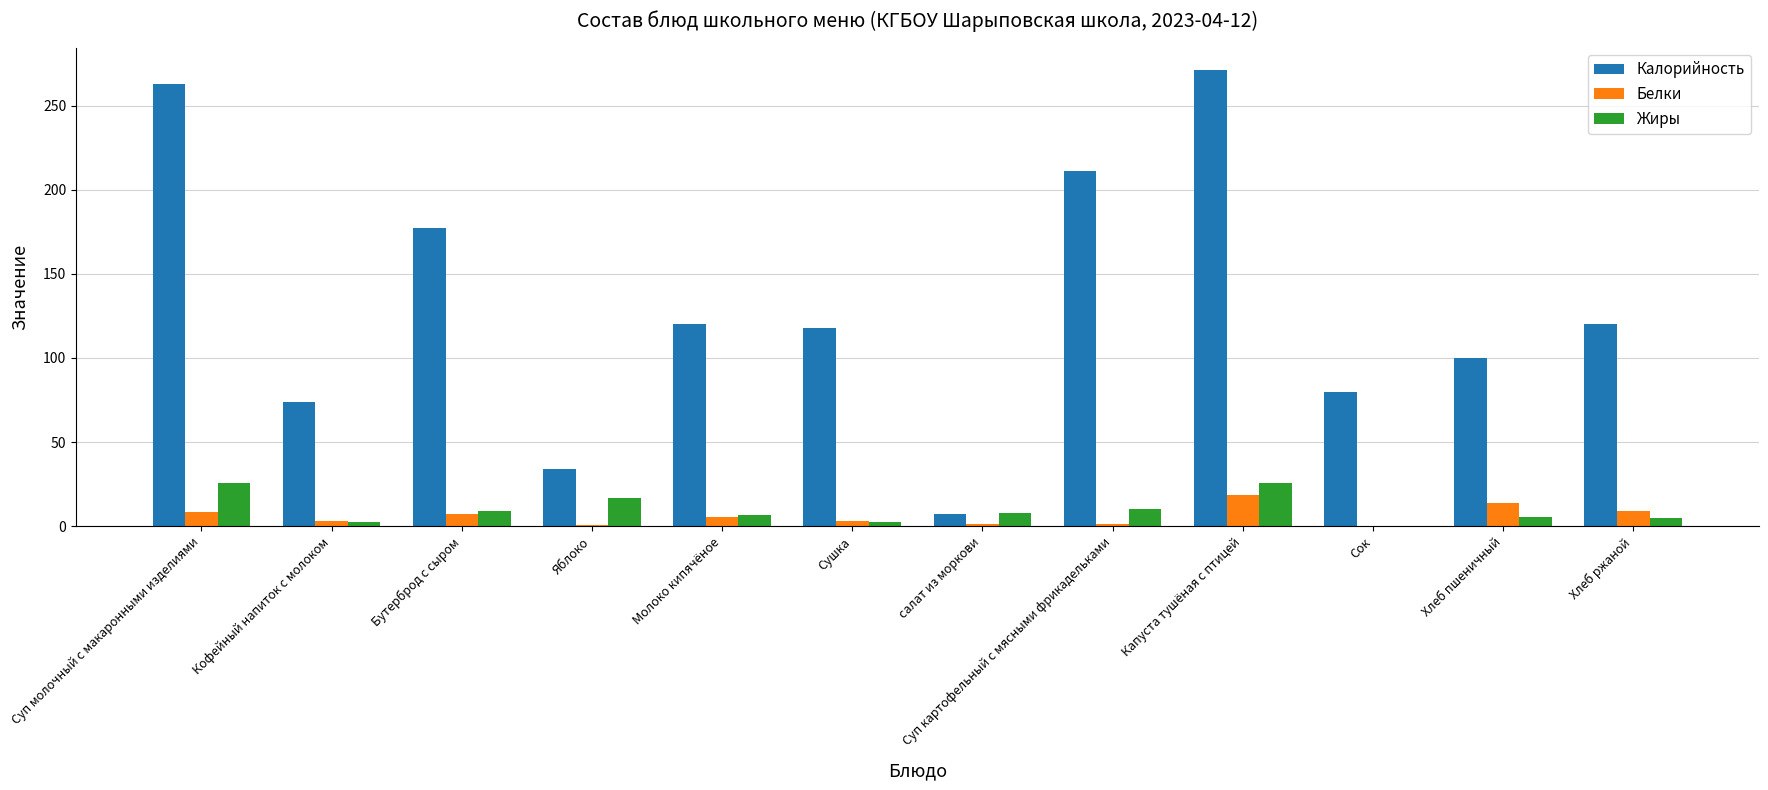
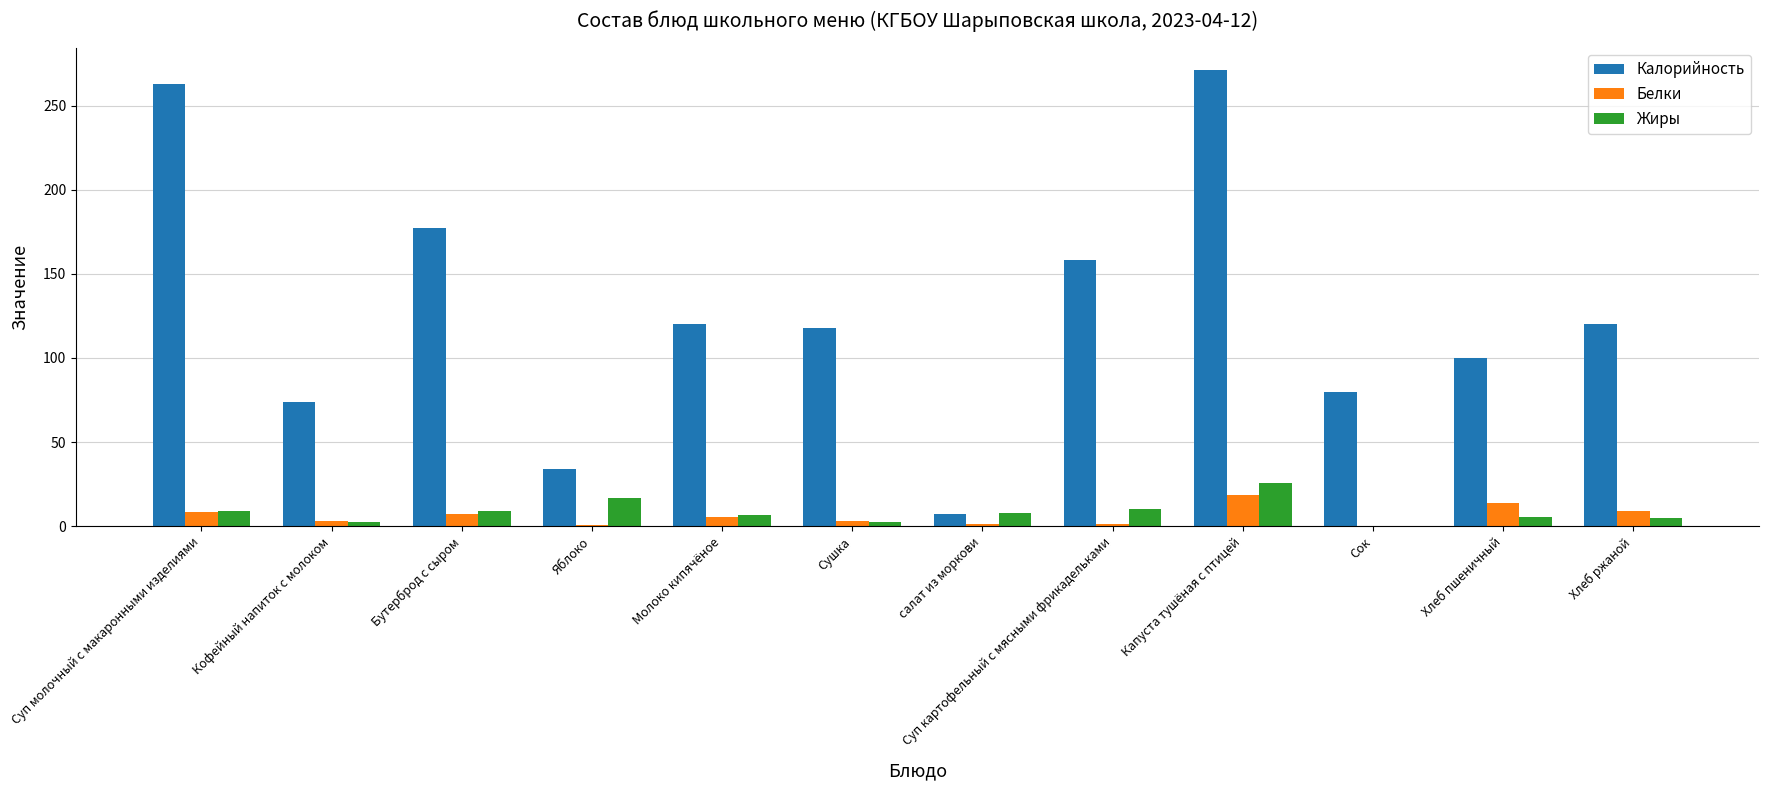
Жиры, Суп молочный с макаронными изделиями: 26 -> 9
Калорийность, Суп картофельный с мясными фрикадельками: 211 -> 158
